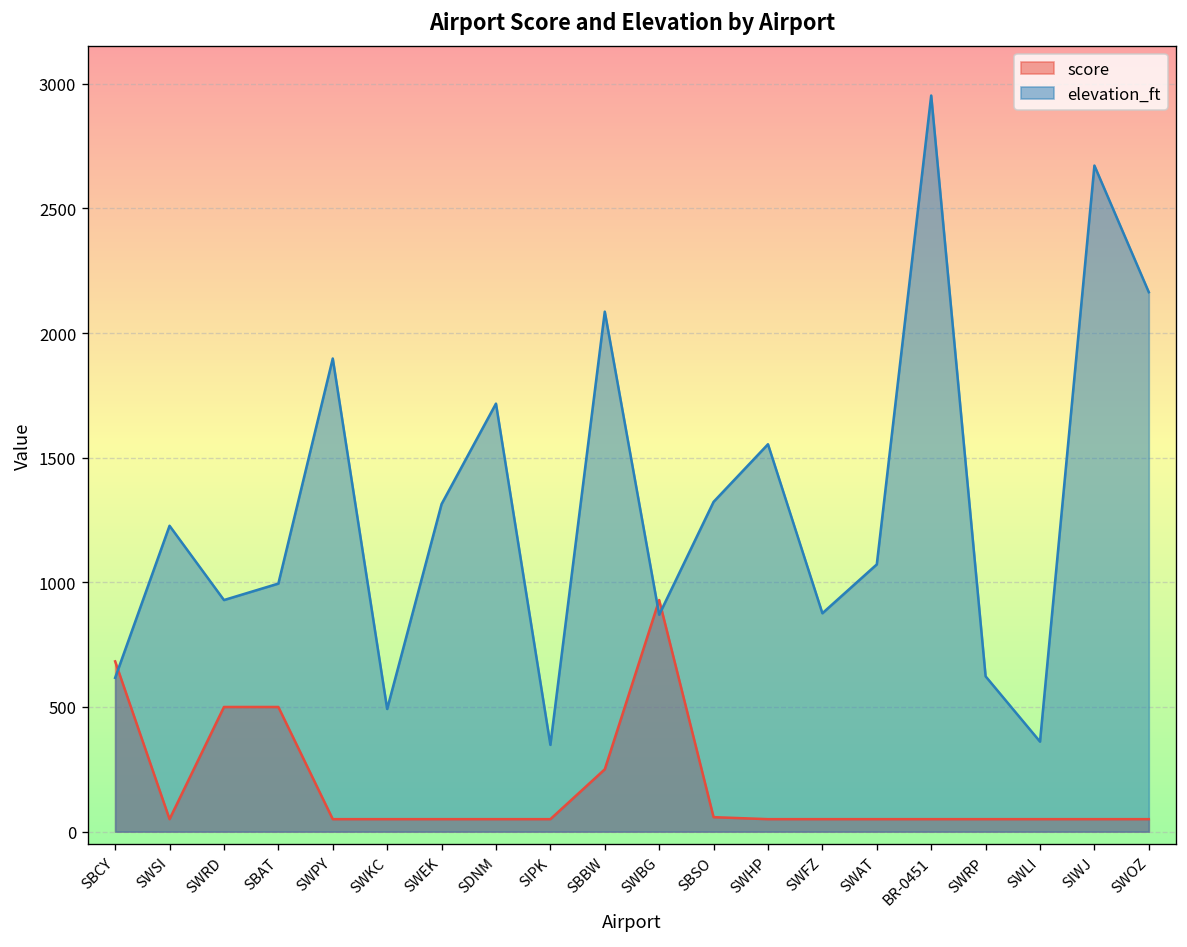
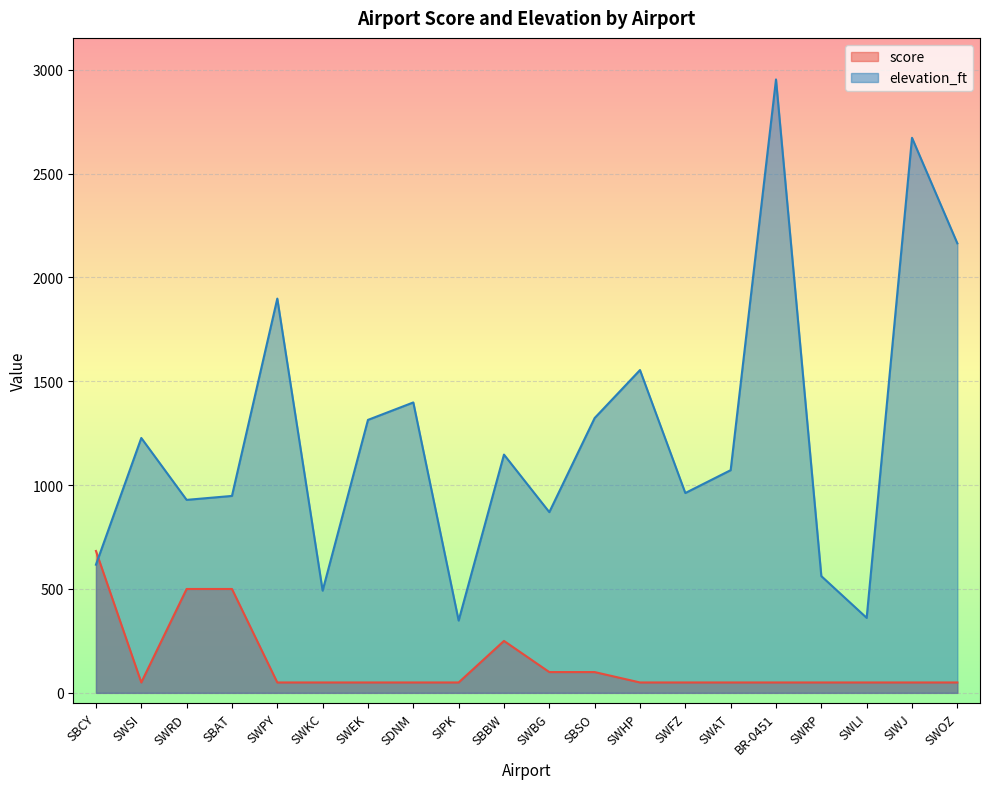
elevation_ft, SBAT: 1000 -> 950
elevation_ft, SDNM: 1720 -> 1400
elevation_ft, SBBW: 2090 -> 1150
score, SWBG: 930 -> 100
score, SBSO: 60 -> 100
elevation_ft, SWFZ: 880 -> 960
elevation_ft, SWRP: 620 -> 560
